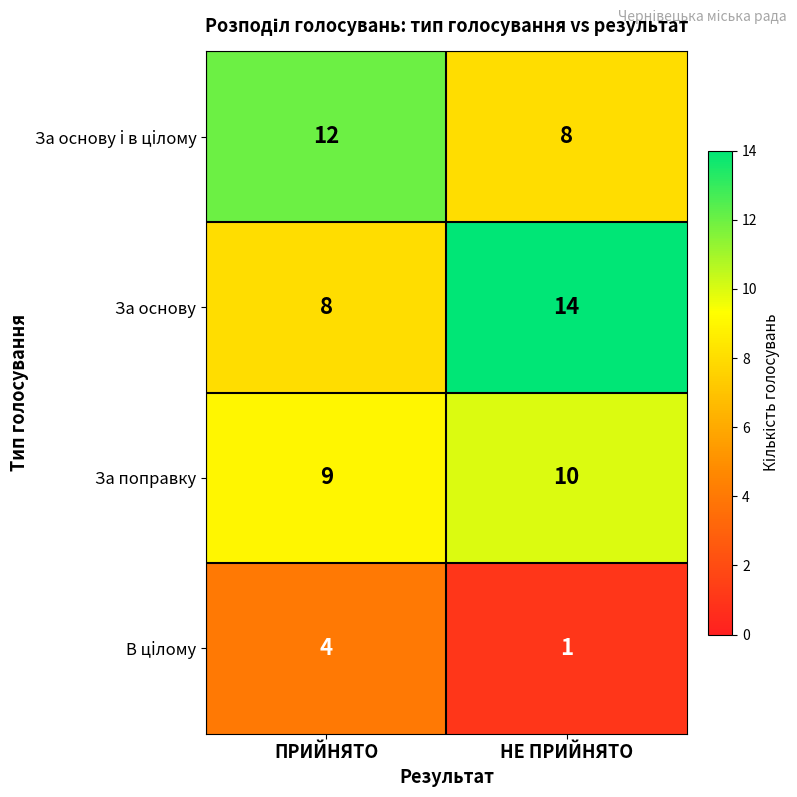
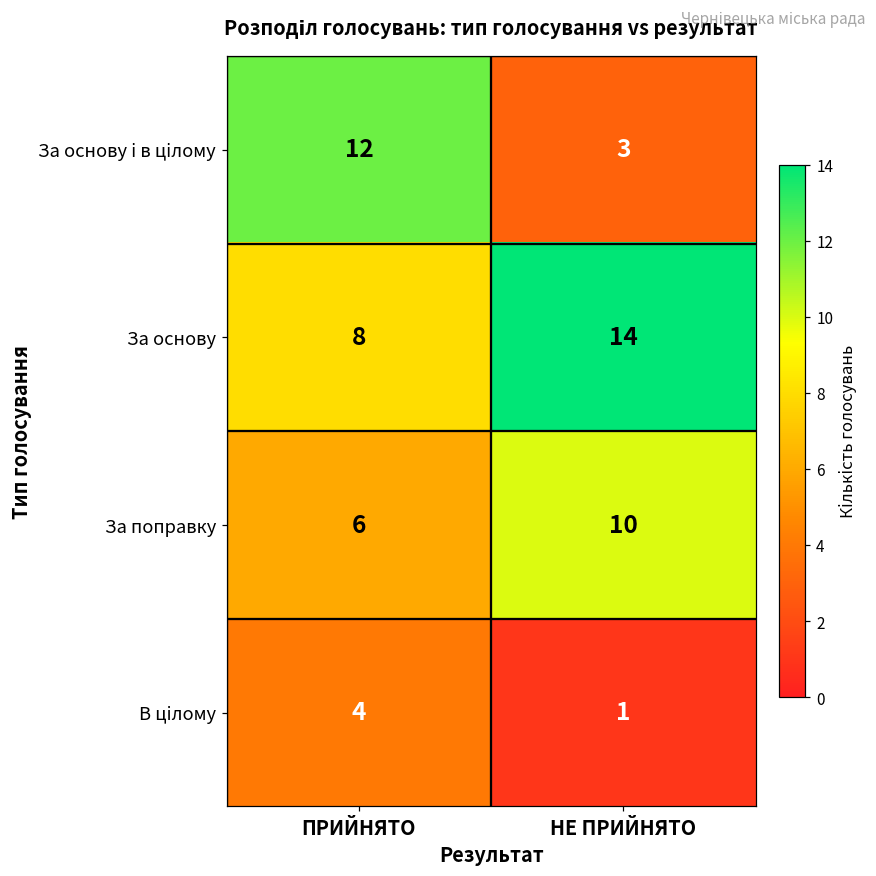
За основу і в цілому, НЕ ПРИЙНЯТО: 8 -> 3
За поправку, ПРИЙНЯТО: 9 -> 6
